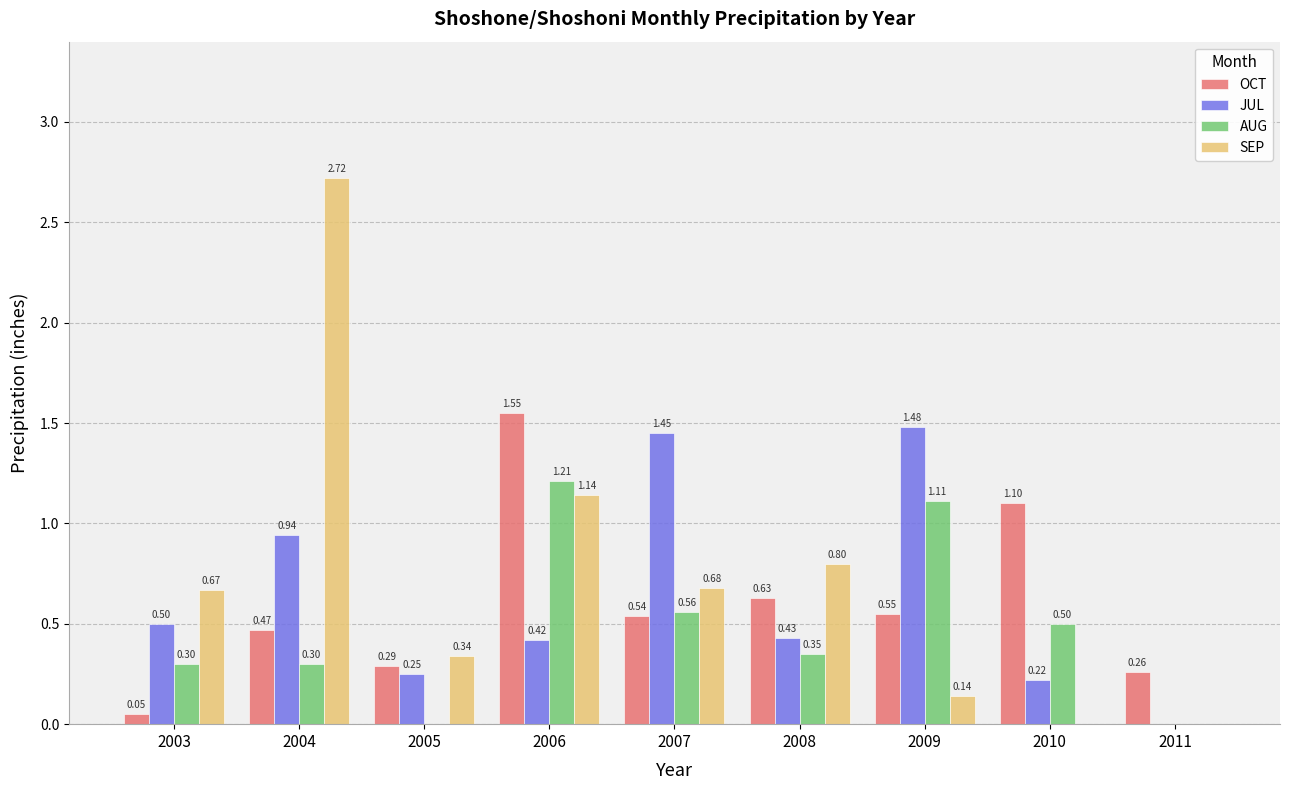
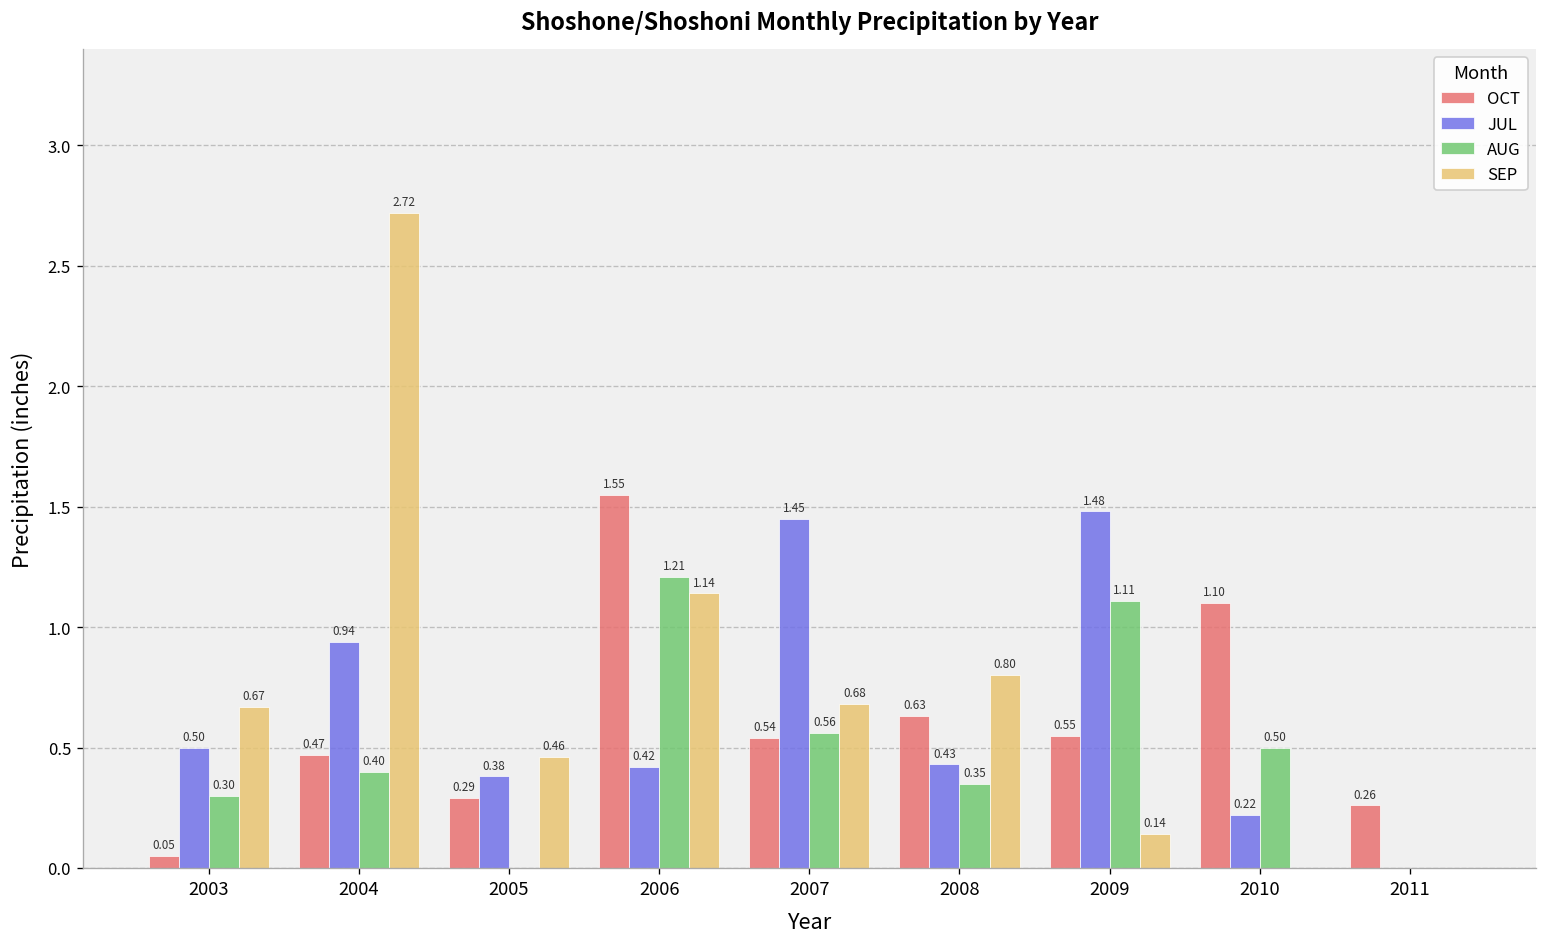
AUG, 2004: 0.30 -> 0.40
JUL, 2005: 0.25 -> 0.38
SEP, 2005: 0.34 -> 0.46
